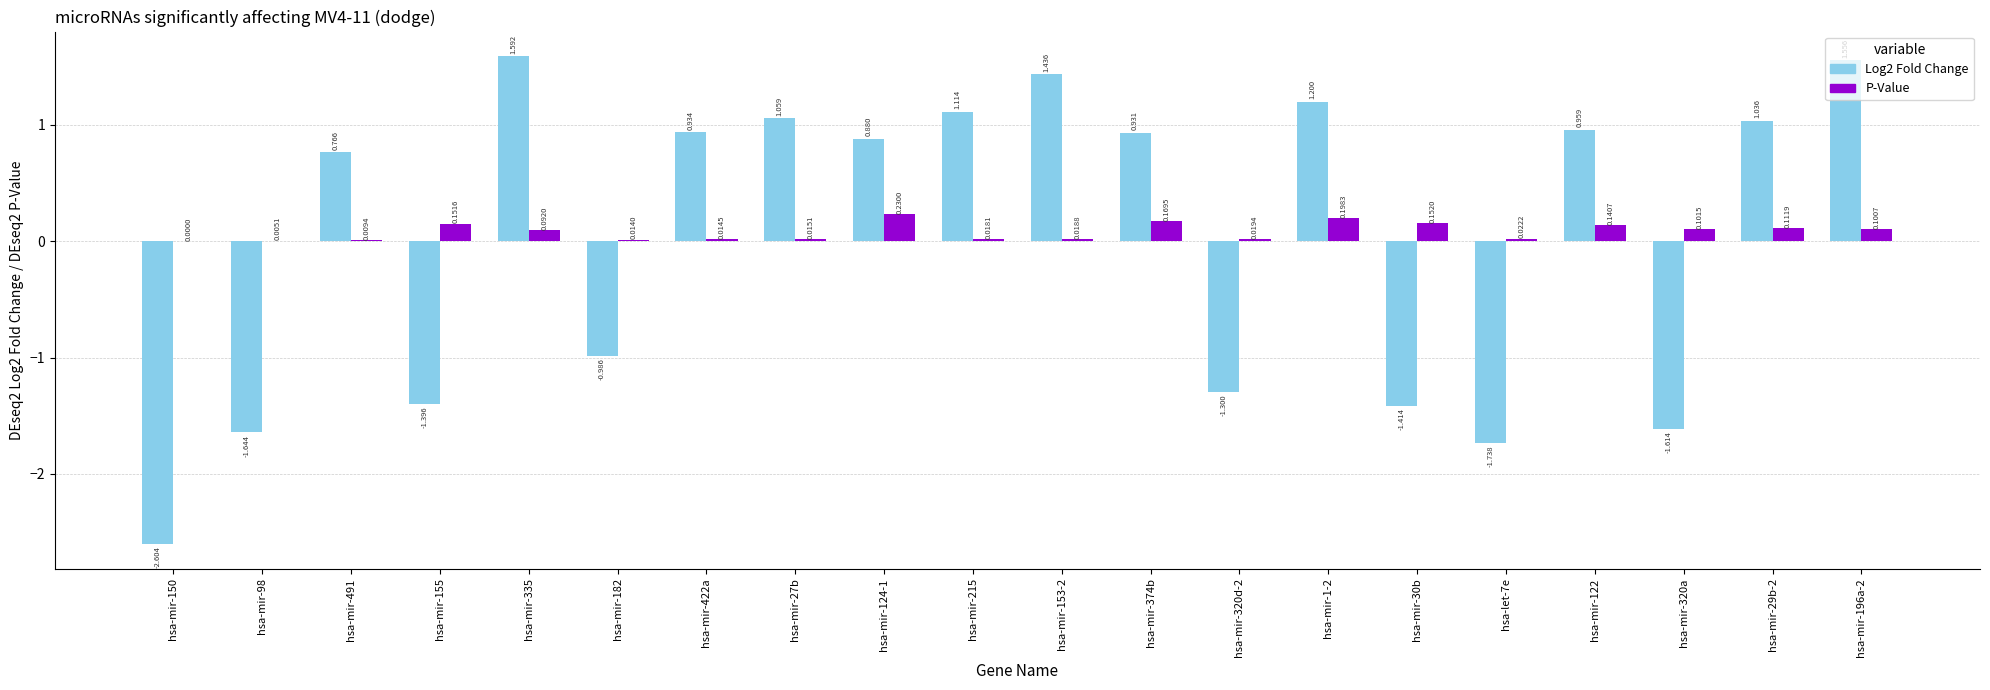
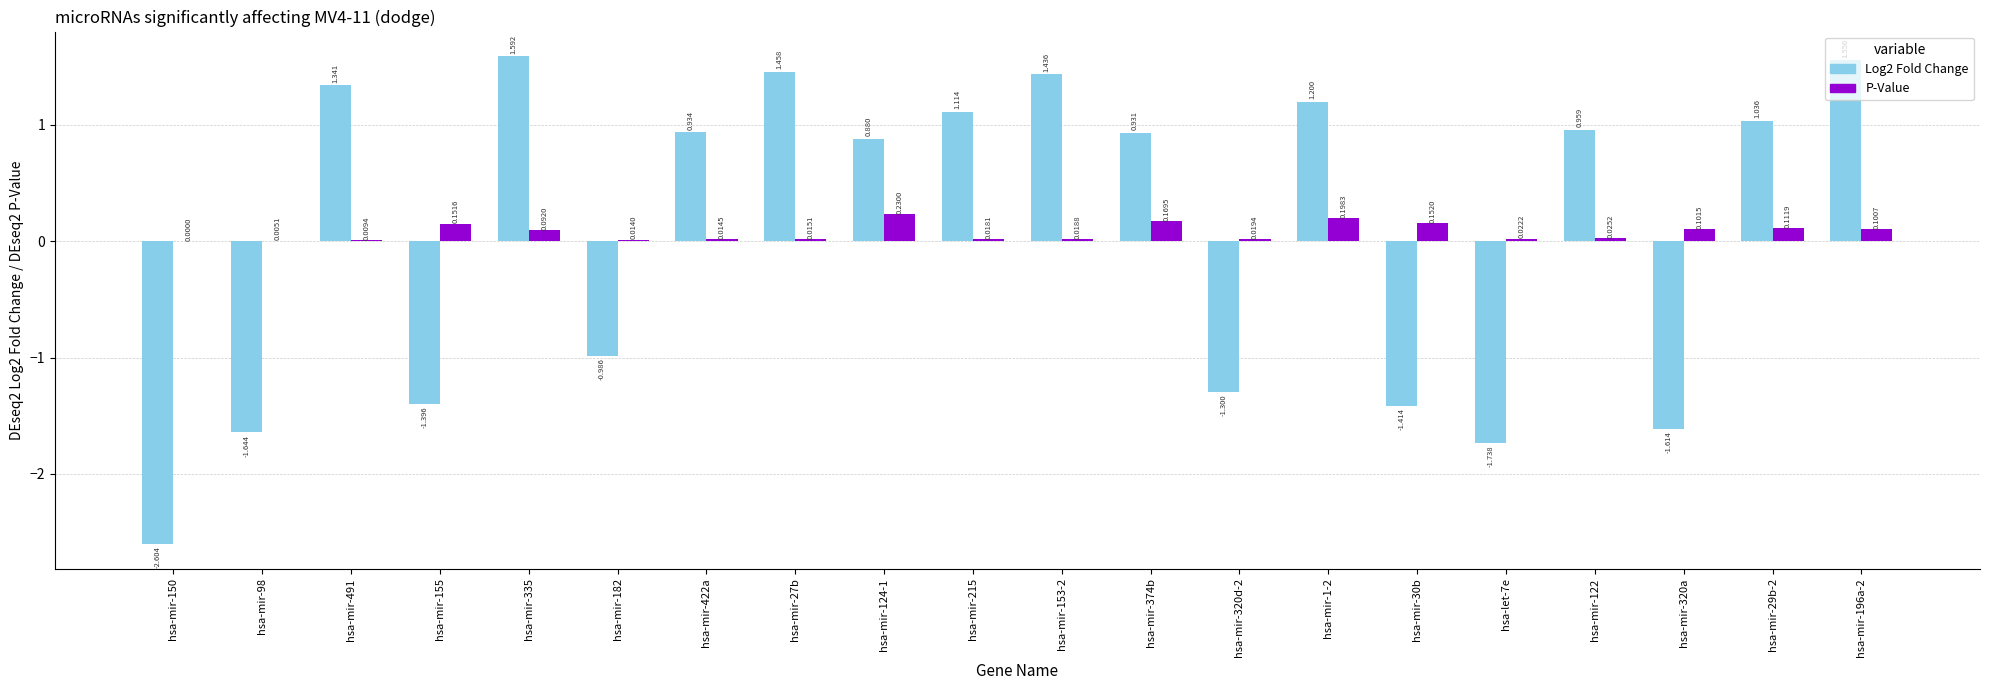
Log2 Fold Change, hsa-mir-491: 0.766 -> 1.341
Log2 Fold Change, hsa-mir-27b: 1.059 -> 1.458
P-Value, hsa-mir-122: 0.1407 -> 0.0252
